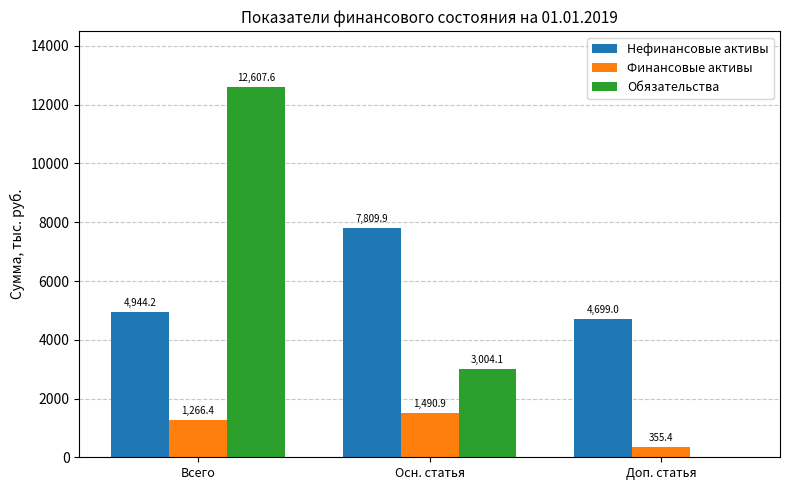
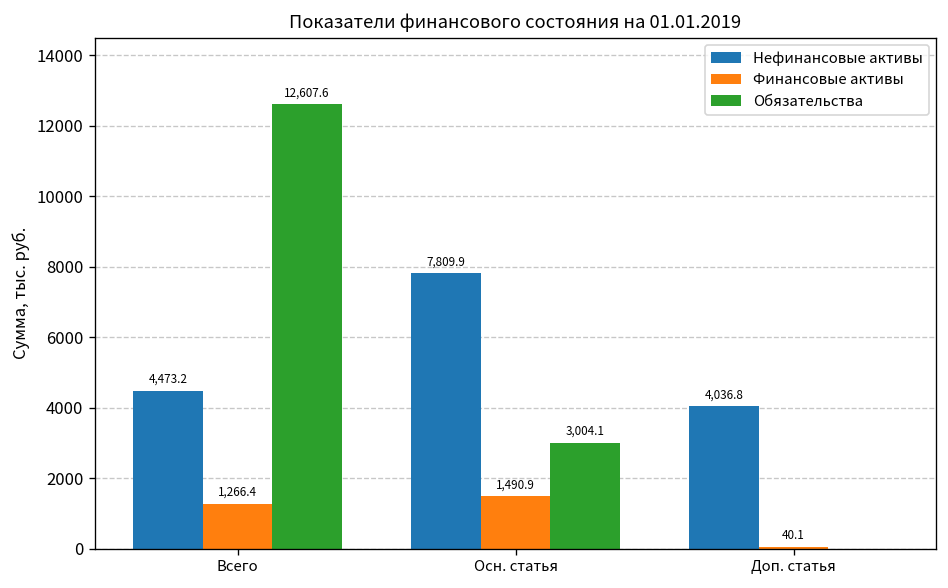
Нефинансовые активы, Всего: 4,944.2 -> 4,473.2
Нефинансовые активы, Доп. статья: 4,699.0 -> 4,036.8
Финансовые активы, Доп. статья: 355.4 -> 40.1
